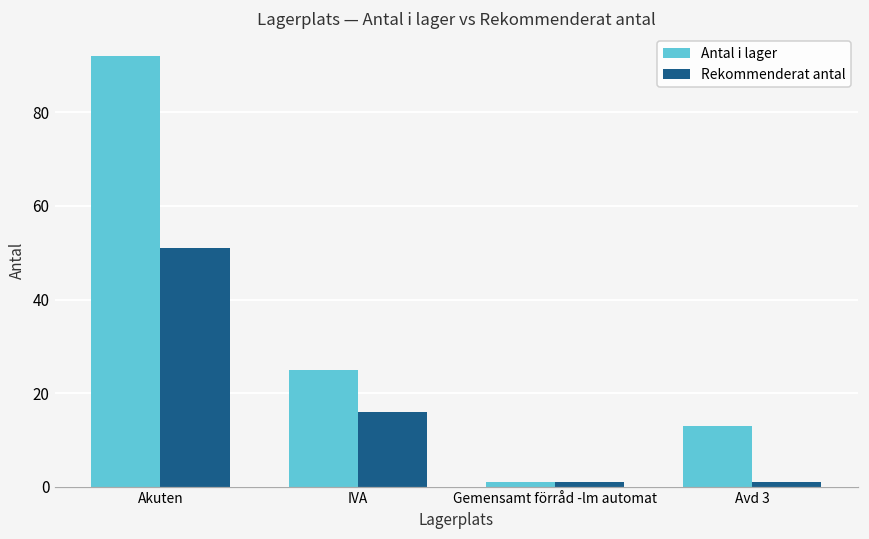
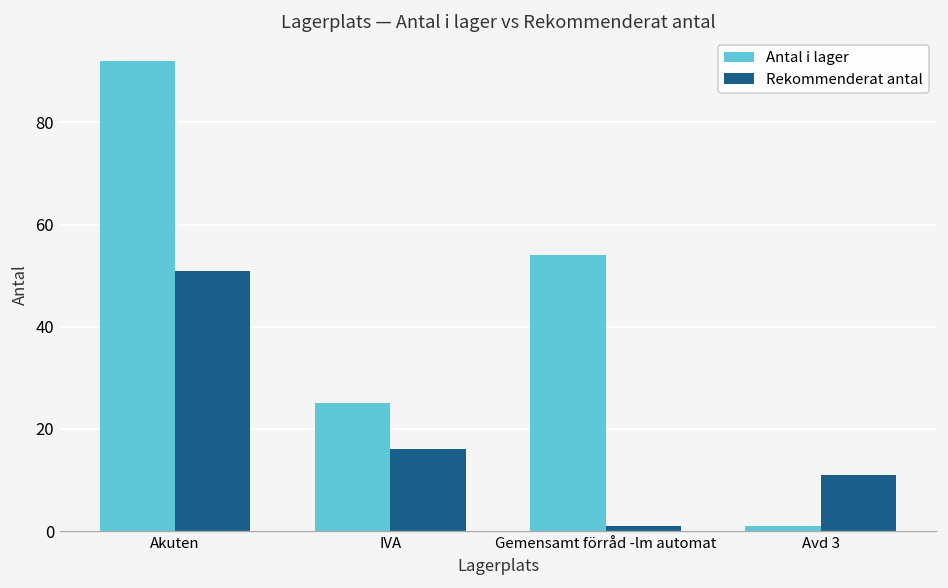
Antal i lager, Gemensamt förråd -lm automat: 1 -> 54
Antal i lager, Avd 3: 13 -> 1
Rekommenderat antal, Avd 3: 1 -> 11
